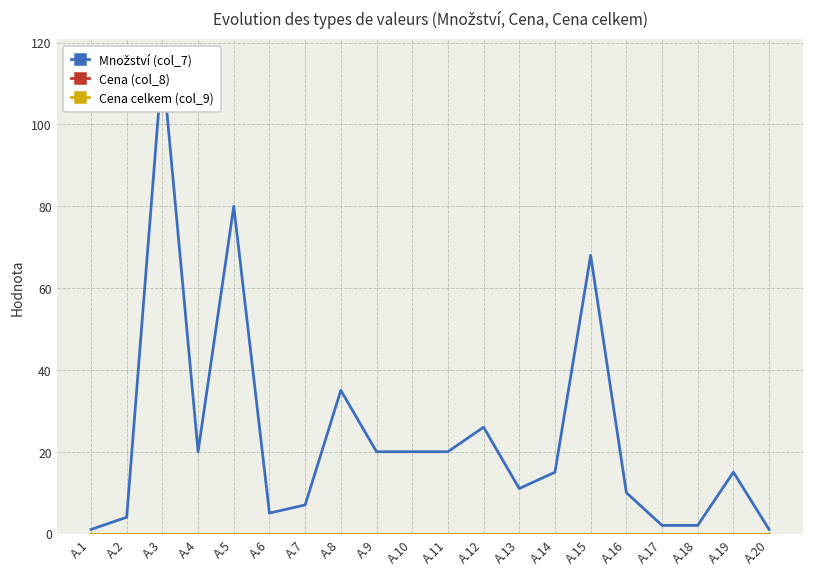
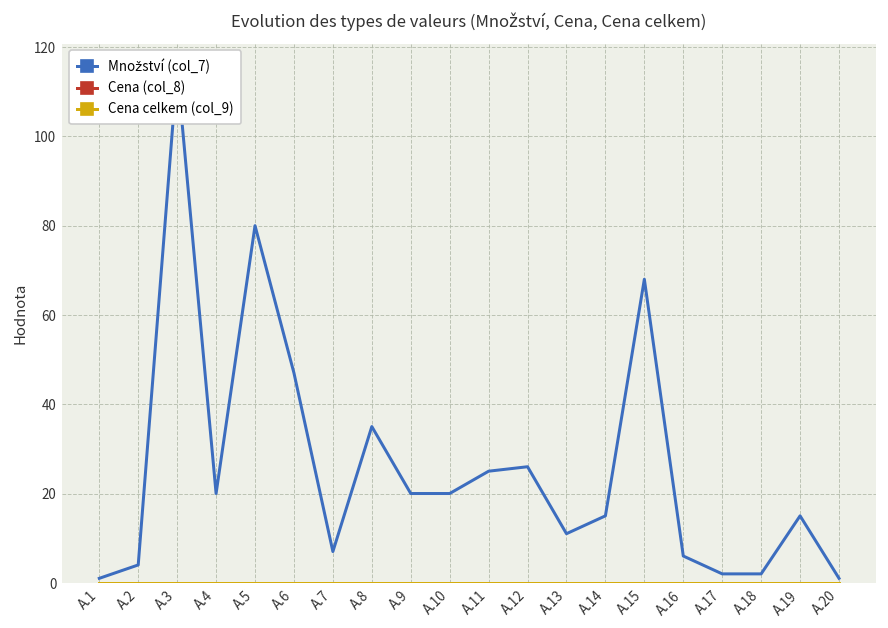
Množství (col_7), A.6: 5 -> 47
Množství (col_7), A.11: 20 -> 25
Množství (col_7), A.16: 10 -> 6
